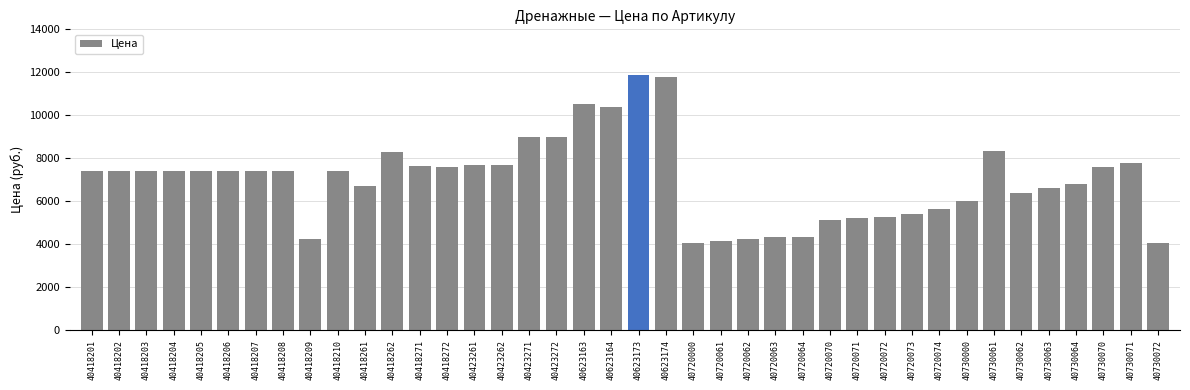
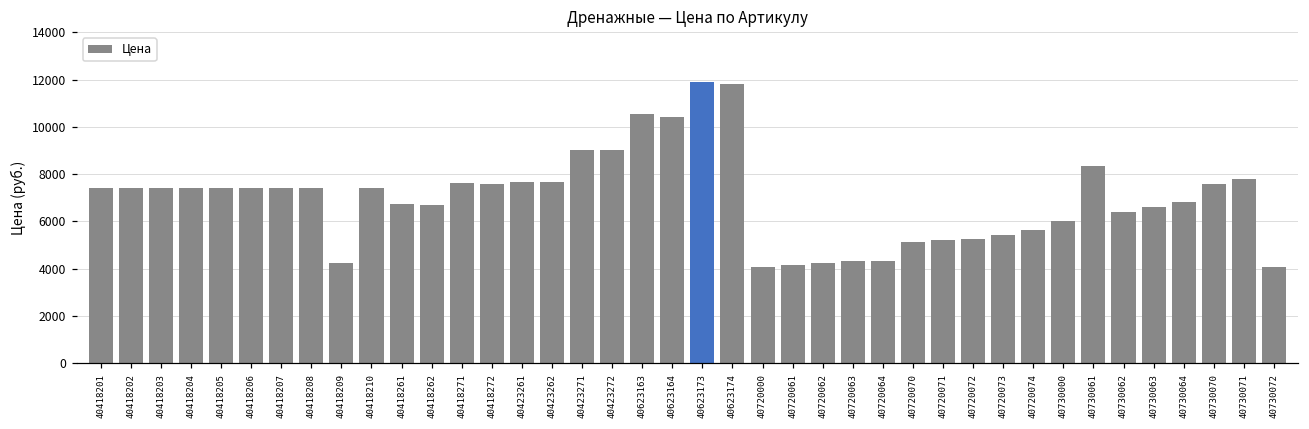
40418262: 8300 -> 6700
